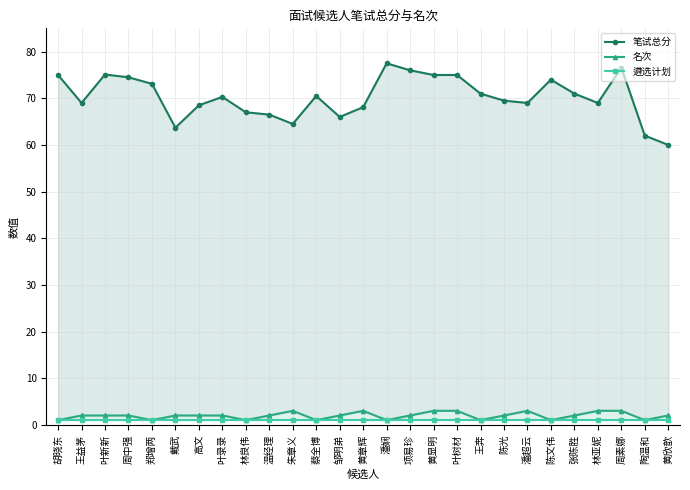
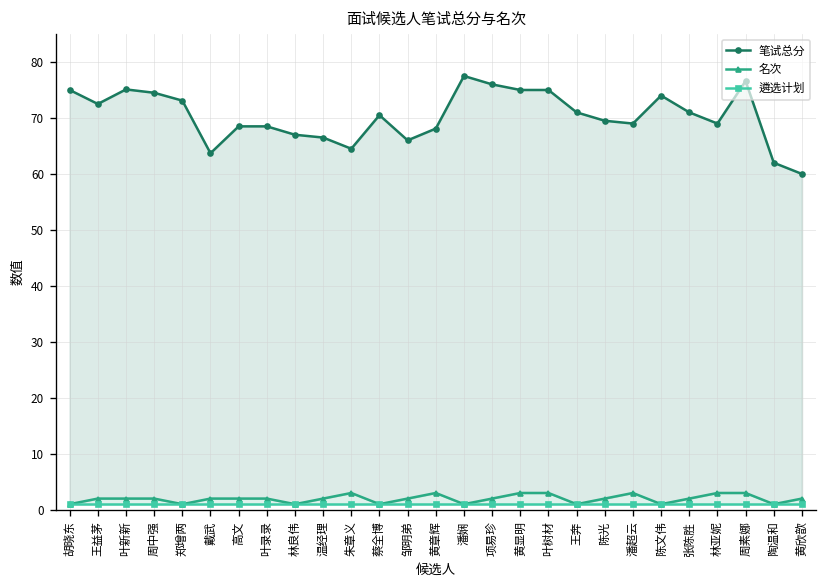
笔试总分, 王益茅: 69 -> 73
笔试总分, 叶录录: 70 -> 69
